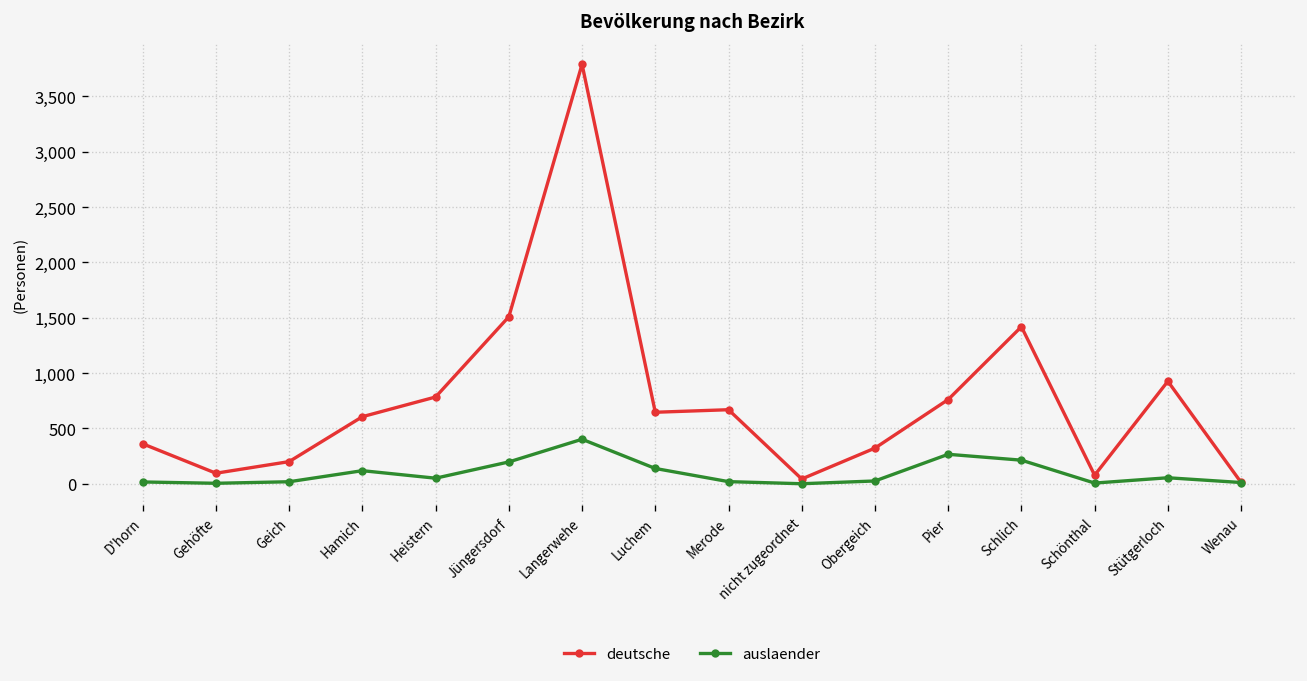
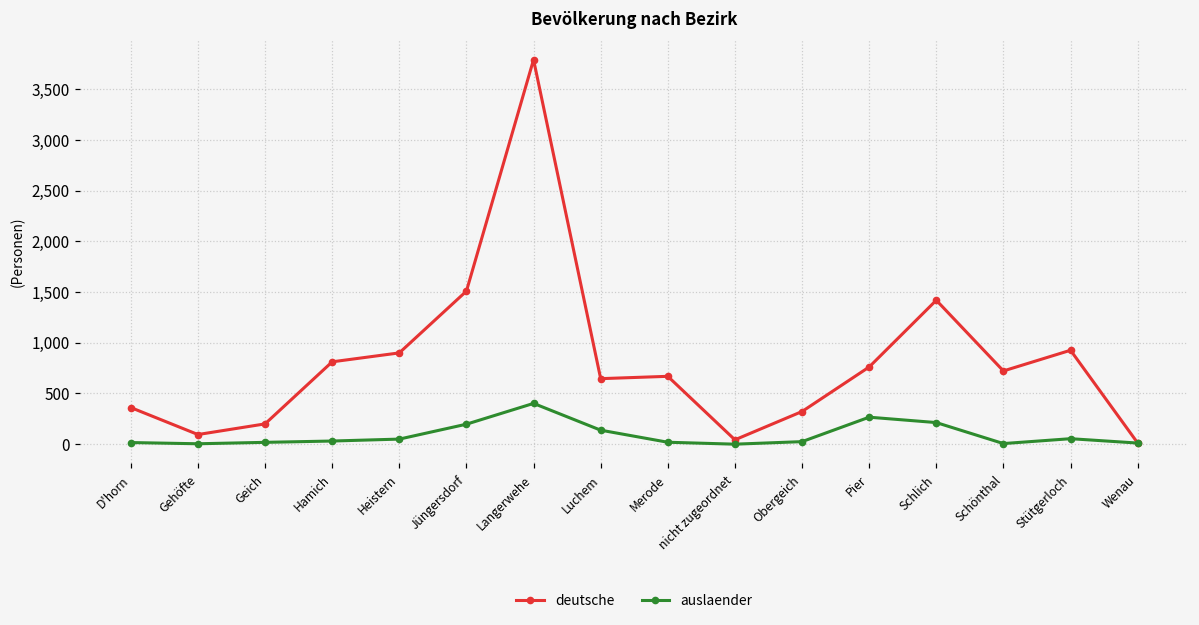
deutsche, Hamich: 600 -> 800
auslaender, Hamich: 100 -> 0
deutsche, Heistern: 800 -> 900
deutsche, Schönthal: 100 -> 700
